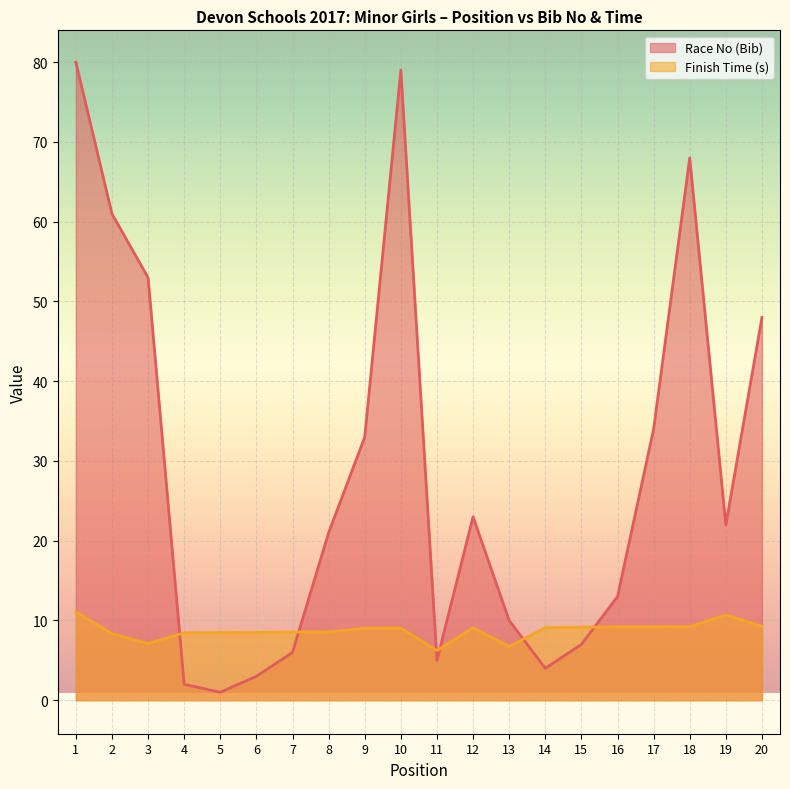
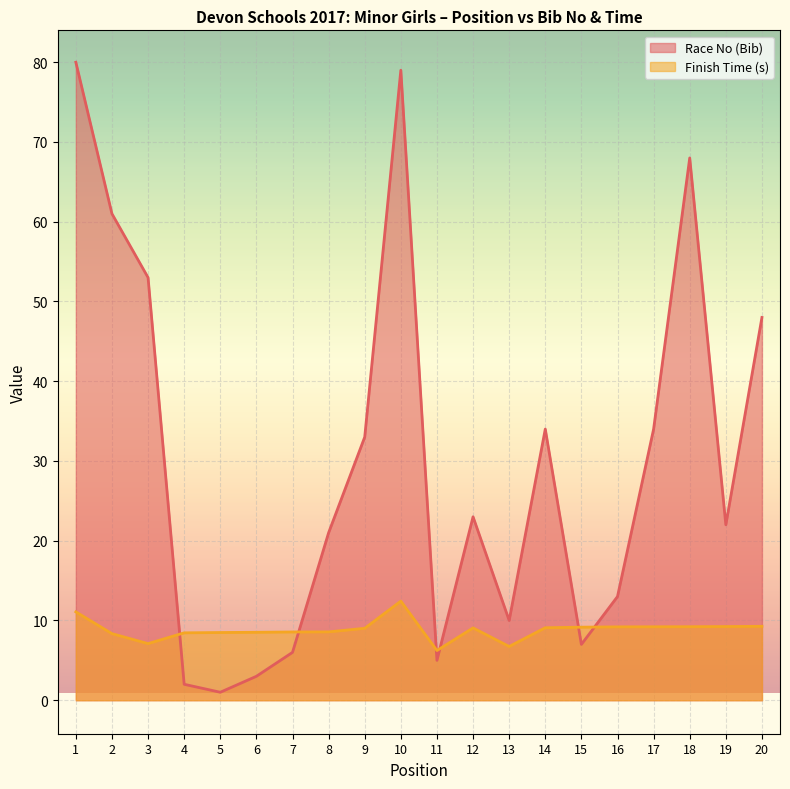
Finish Time (s), 10: 9 -> 12
Race No (Bib), 14: 4 -> 34
Finish Time (s), 19: 11 -> 9
